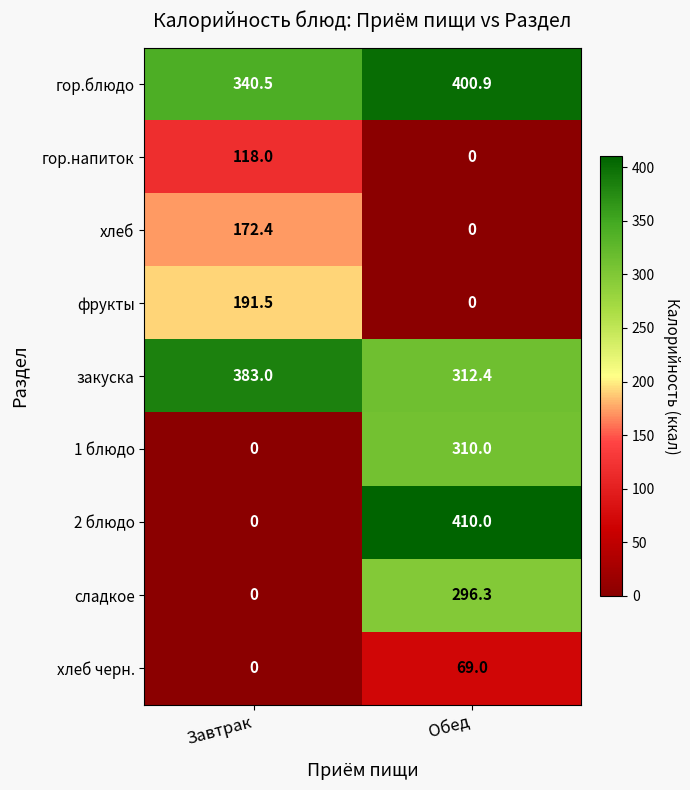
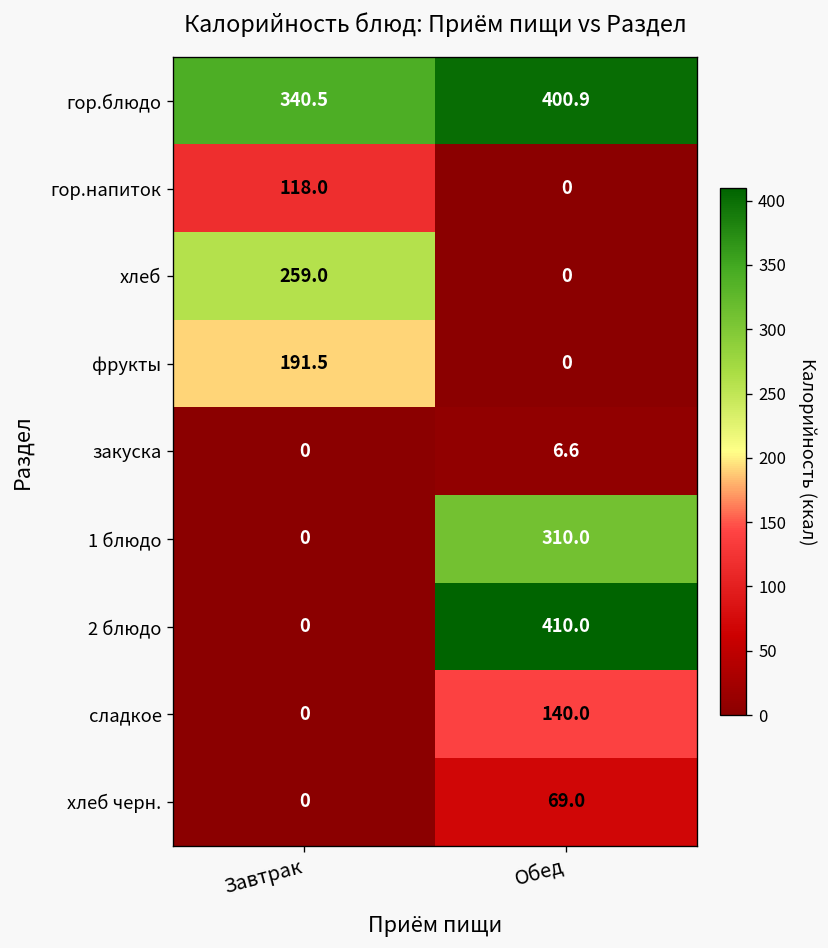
хлеб, Завтрак: 172.4 -> 259.0
закуска, Завтрак: 383.0 -> 0
закуска, Обед: 312.4 -> 6.6
сладкое, Обед: 296.3 -> 140.0
